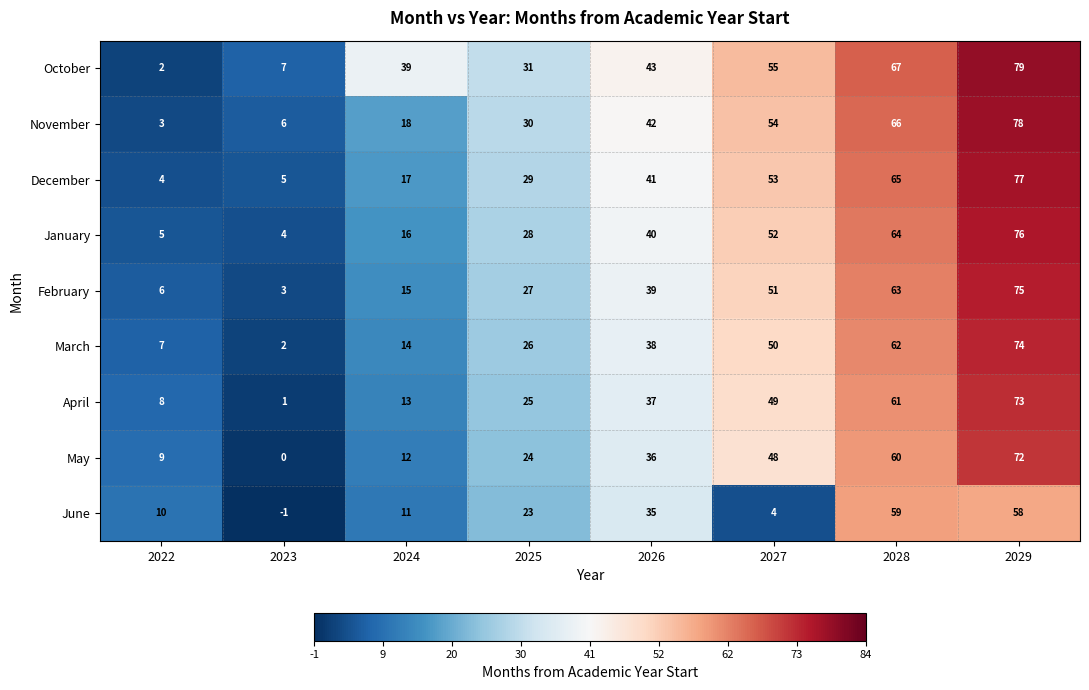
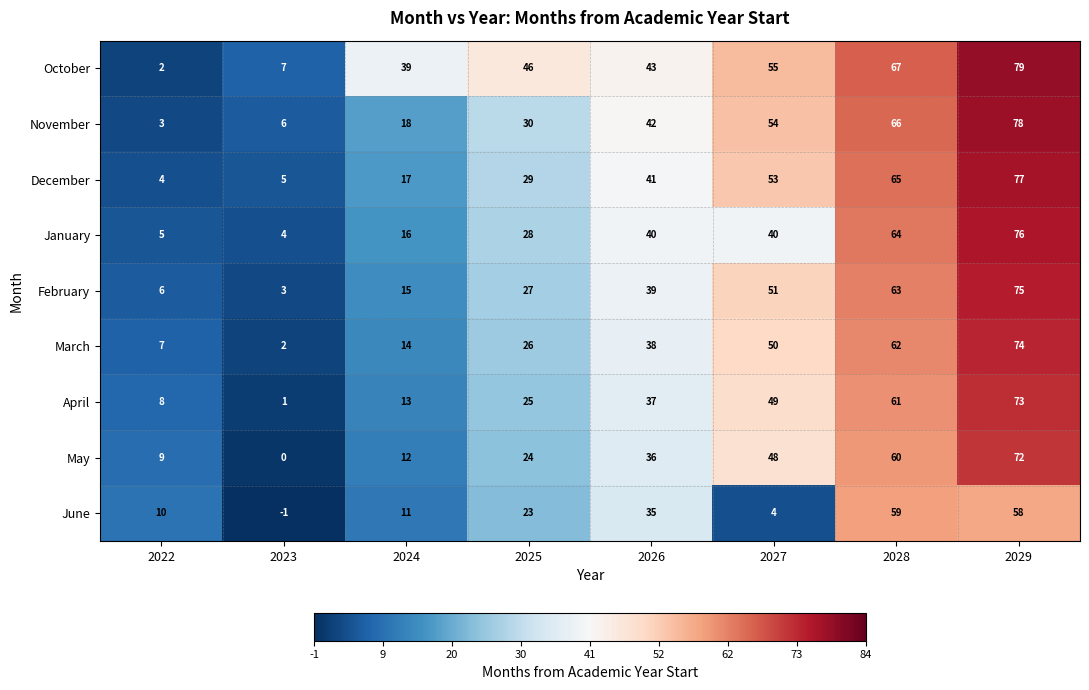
October, 2025: 31 -> 46
January, 2027: 52 -> 40
